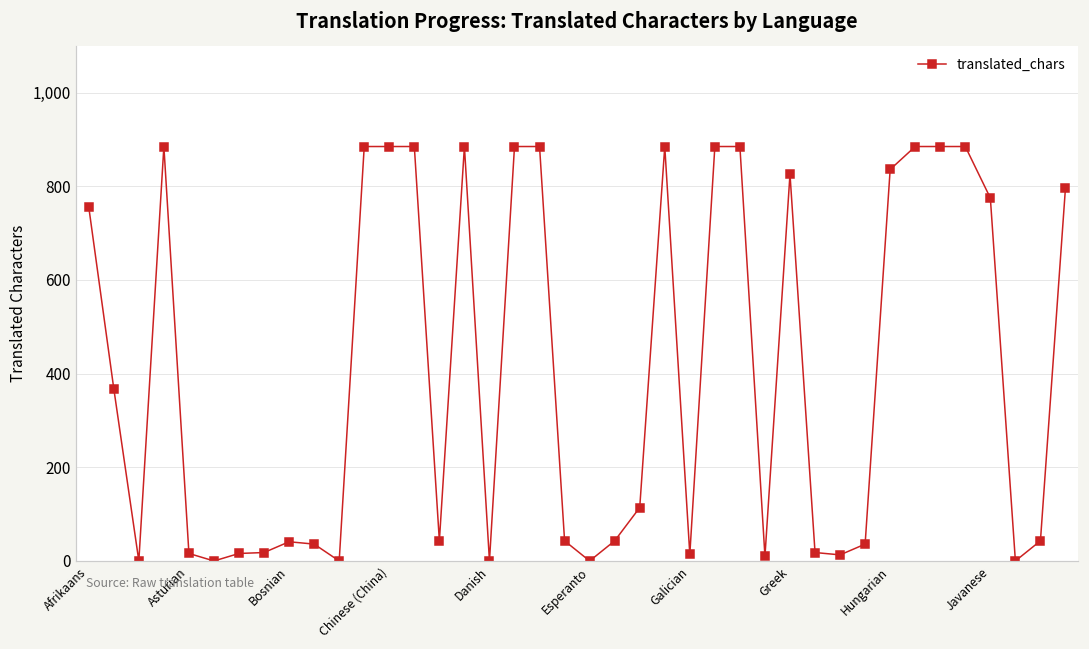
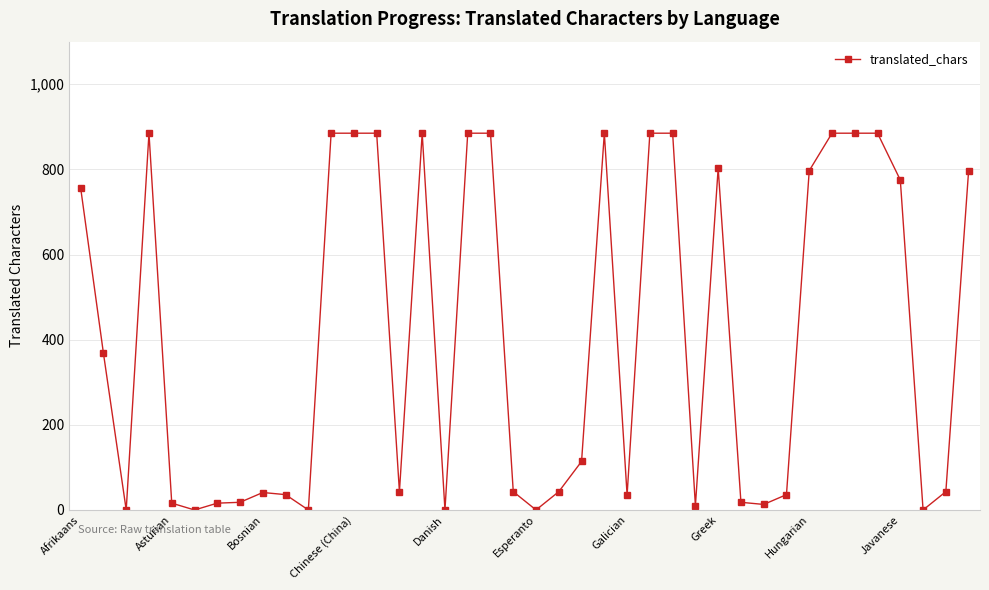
Galician: 10 -> 40
Greek: 830 -> 800
Hungarian: 840 -> 800
